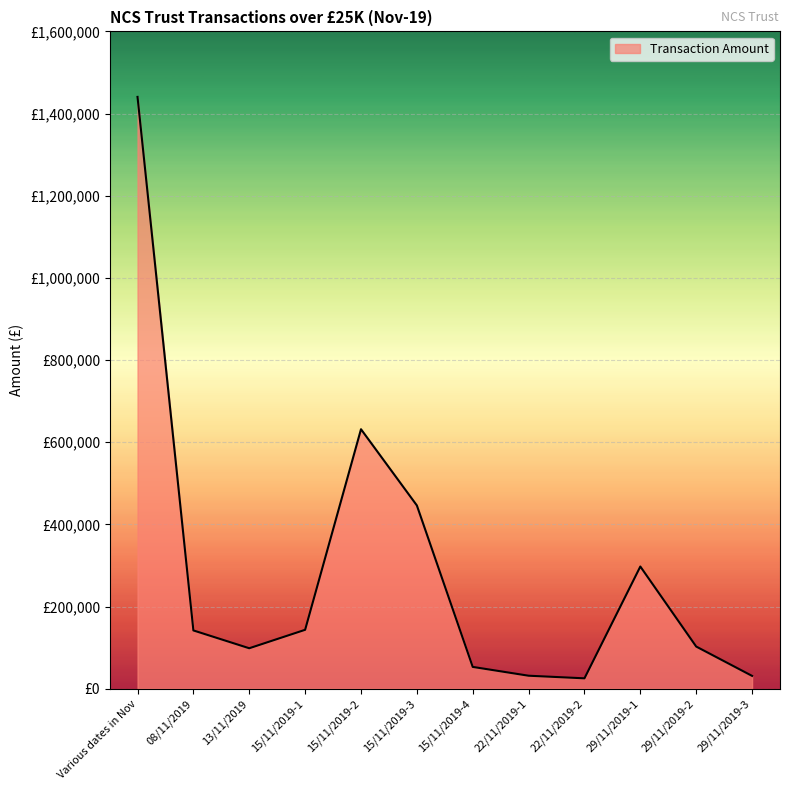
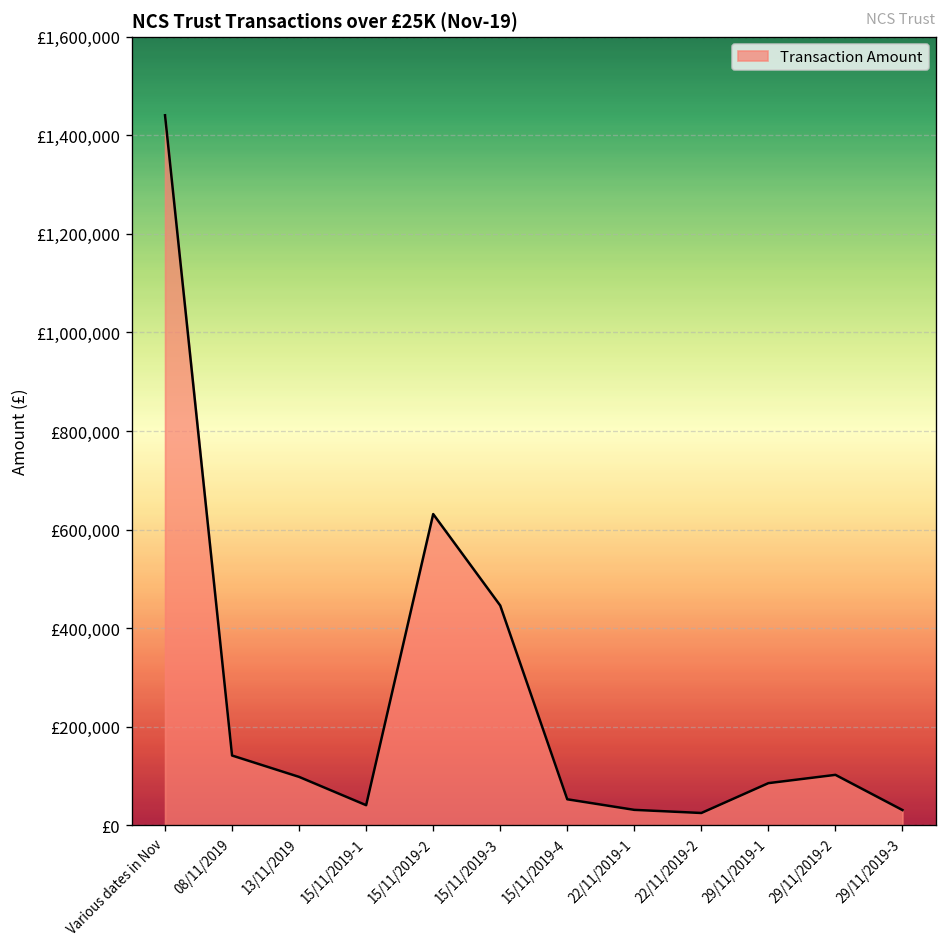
15/11/2019-1: £140,000 -> £40,000
29/11/2019-1: £300,000 -> £90,000
